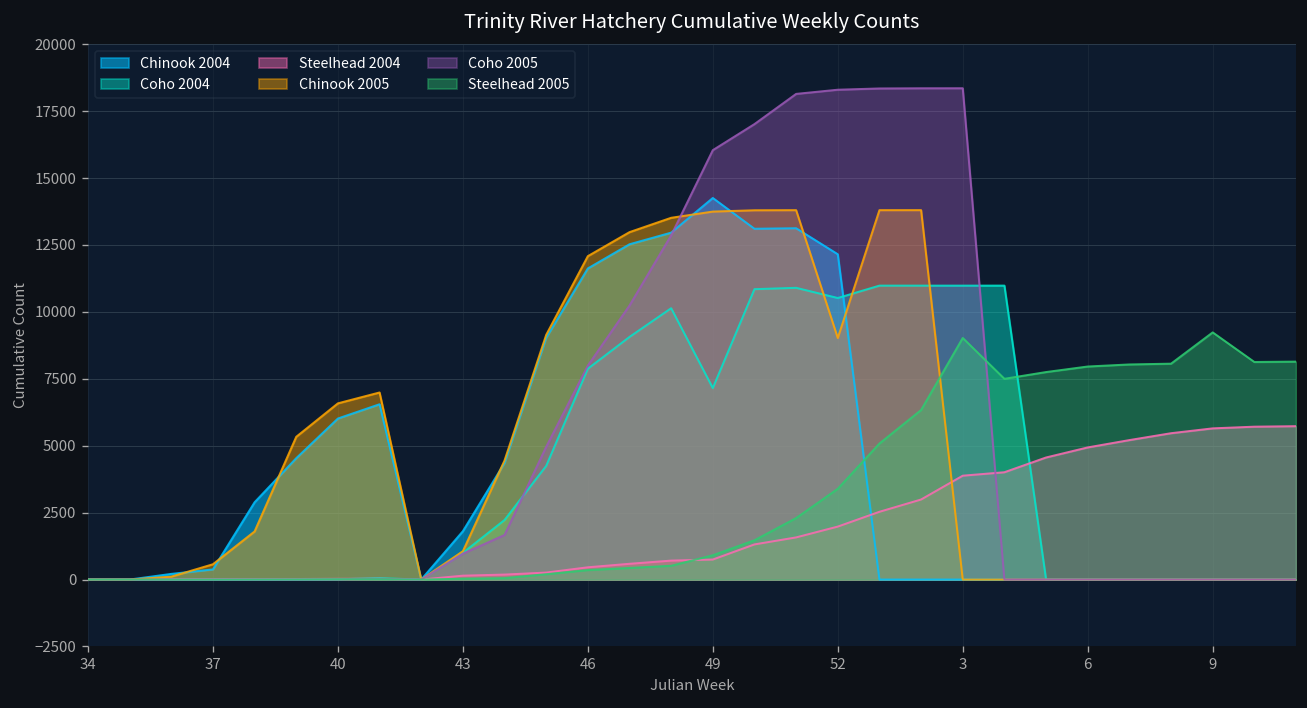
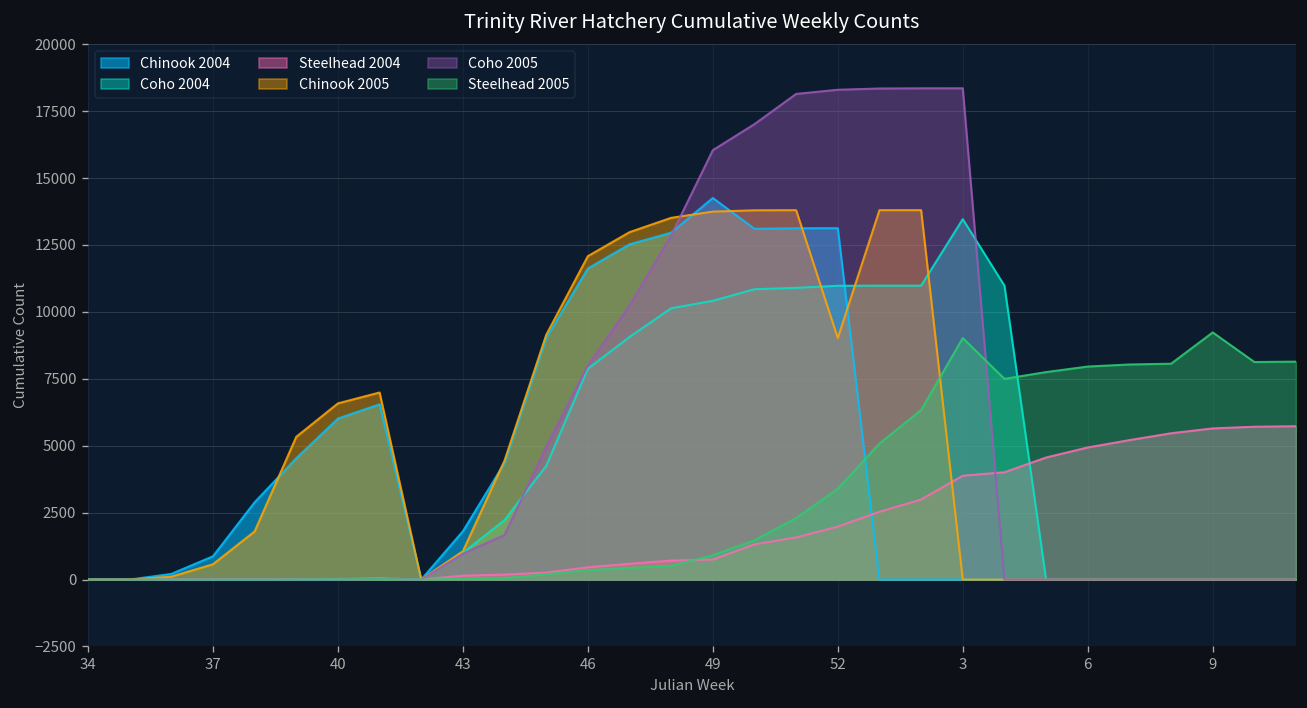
Chinook 2004, 37: 400 -> 900
Coho 2004, 49: 7200 -> 10400
Chinook 2004, 52: 12200 -> 13100
Coho 2004, 52: 10500 -> 11000
Coho 2004, 3: 11000 -> 13500
